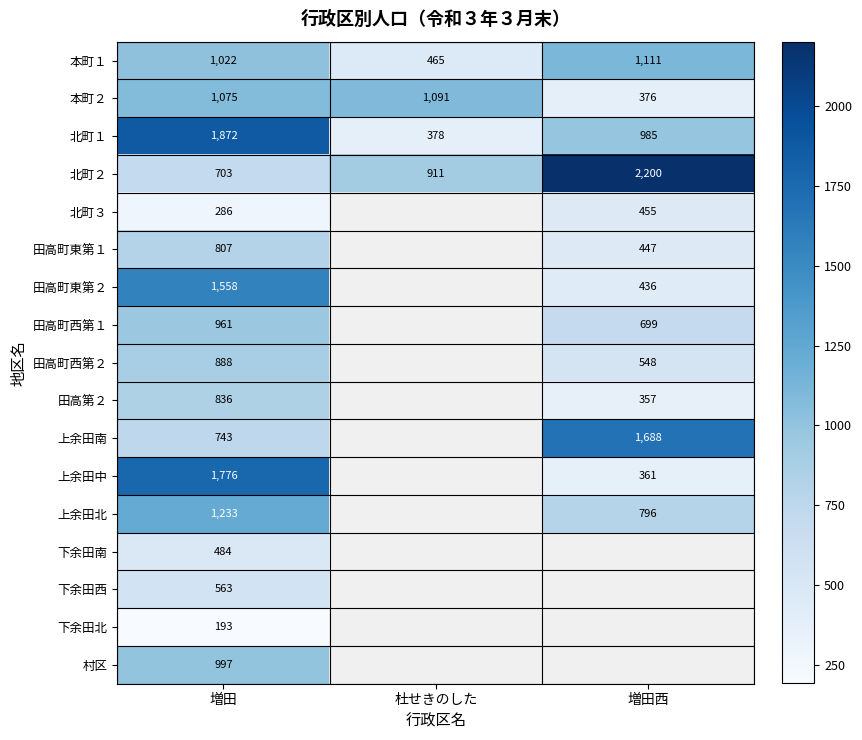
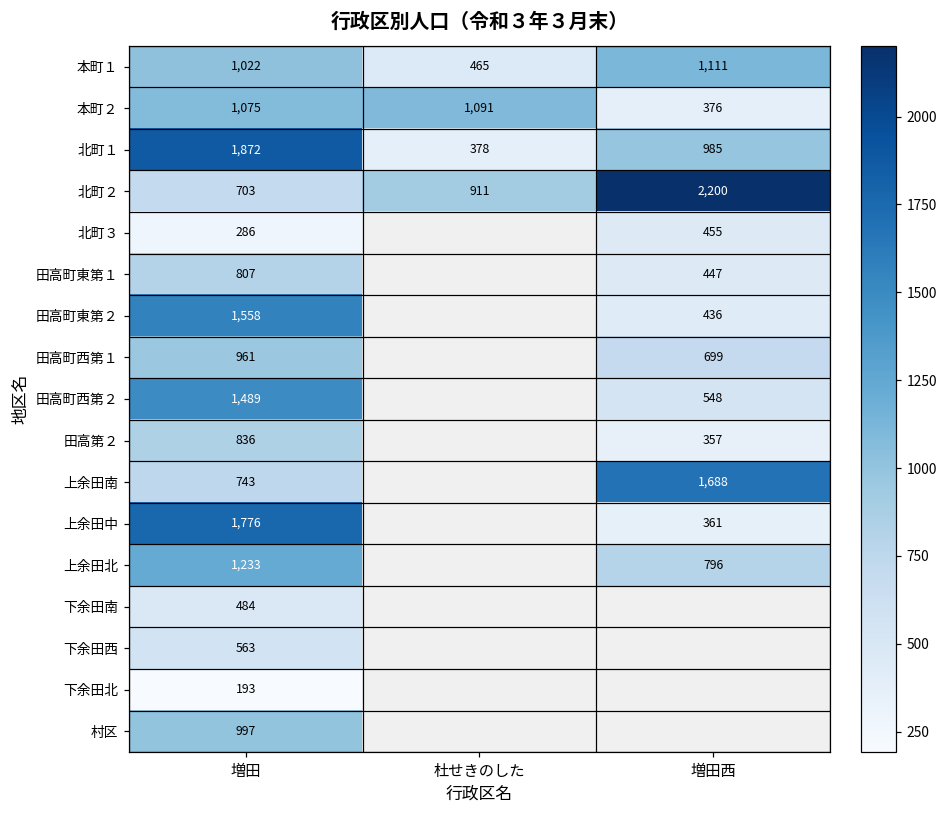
田高町西第２, 増田: 888 -> 1,489
